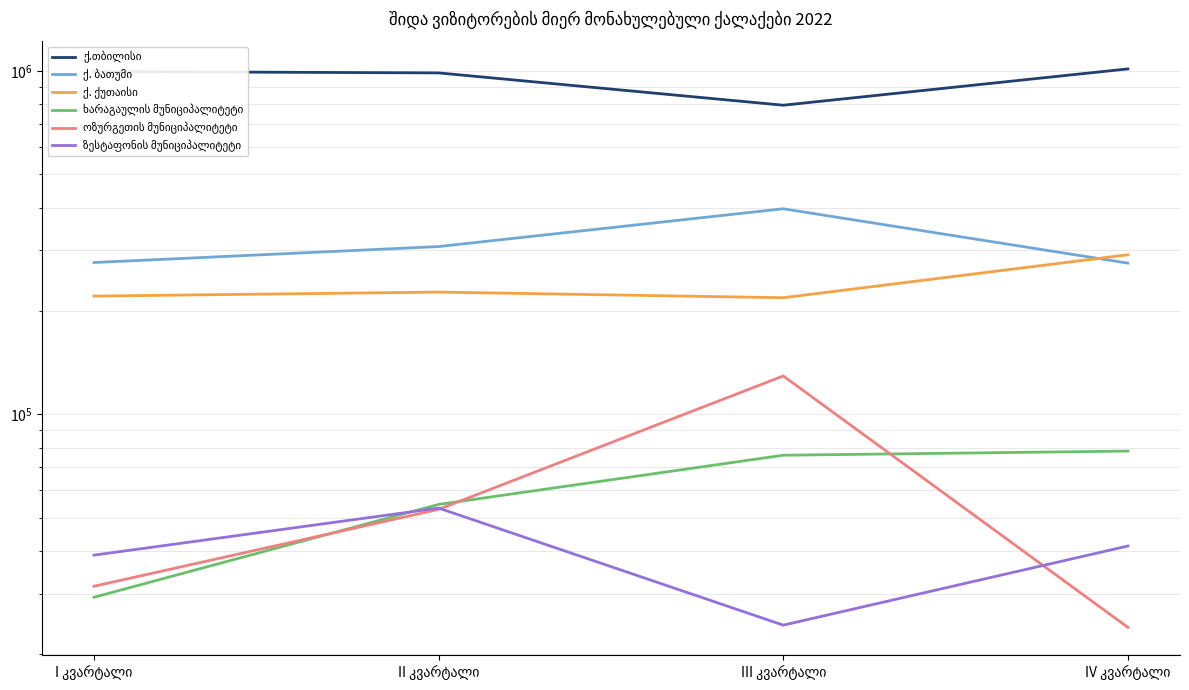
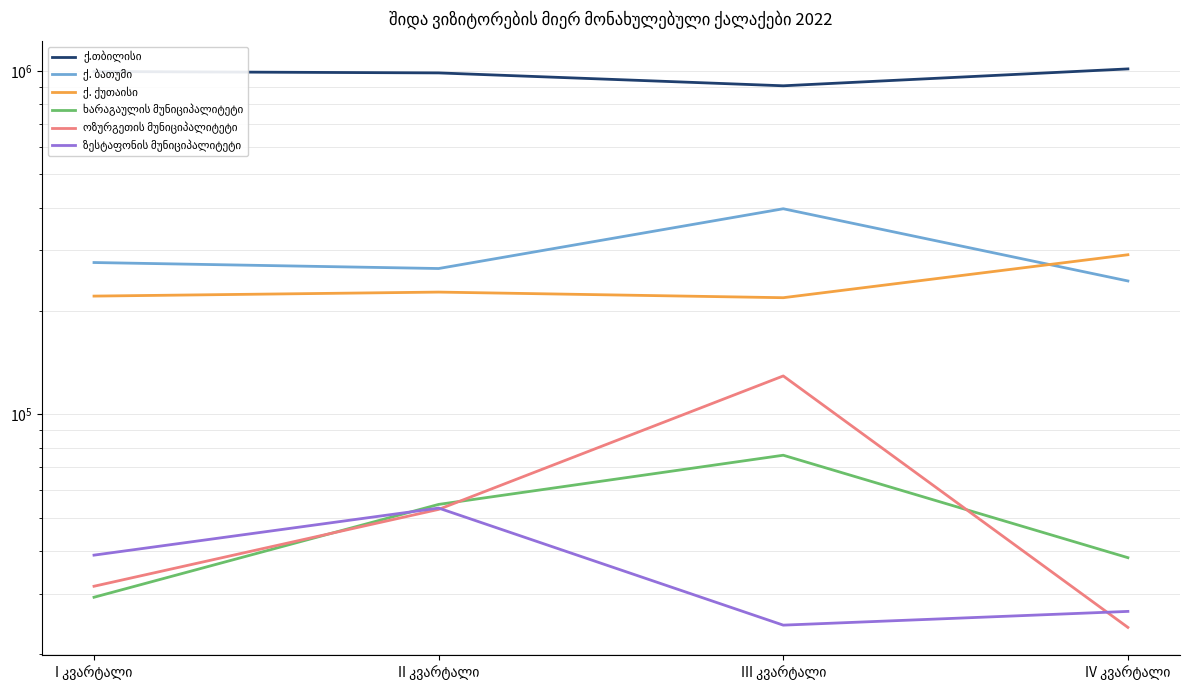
ქ. ბათუმი, II კვარტალი: 310000 -> 270000
ქ.თბილისი, III კვარტალი: 790000 -> 900000
ქ. ბათუმი, IV კვარტალი: 280000 -> 240000
ხარაგაულის მუნიციპალიტეტი, IV კვარტალი: 78000 -> 38000
ზესტაფონის მუნიციპალიტეტი, IV კვარტალი: 41000 -> 27000
